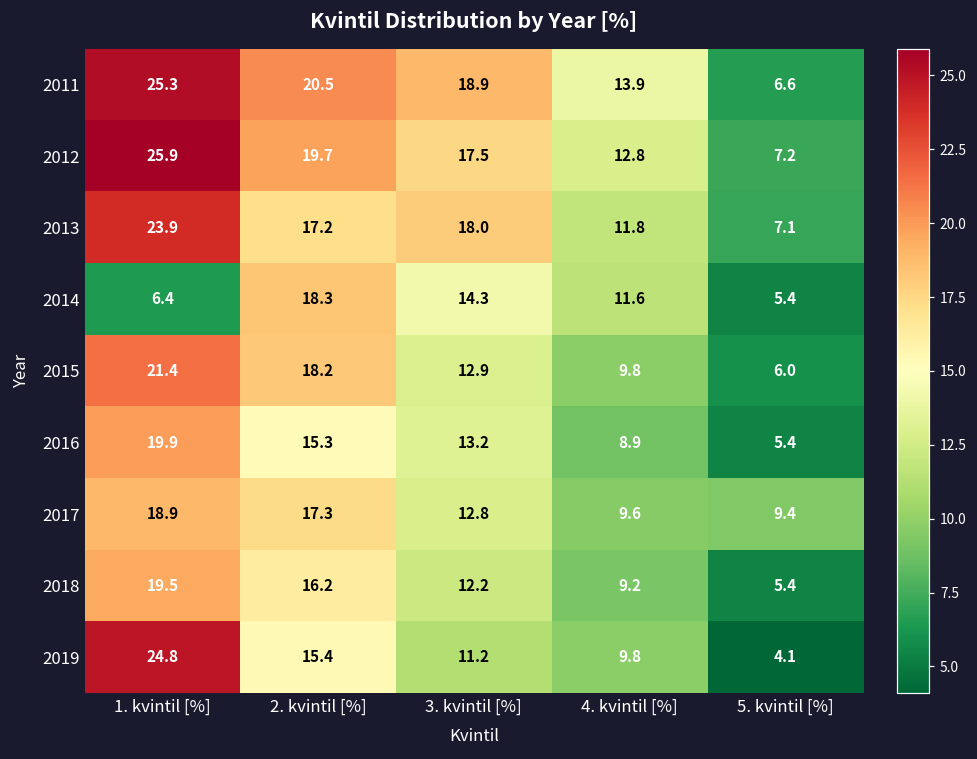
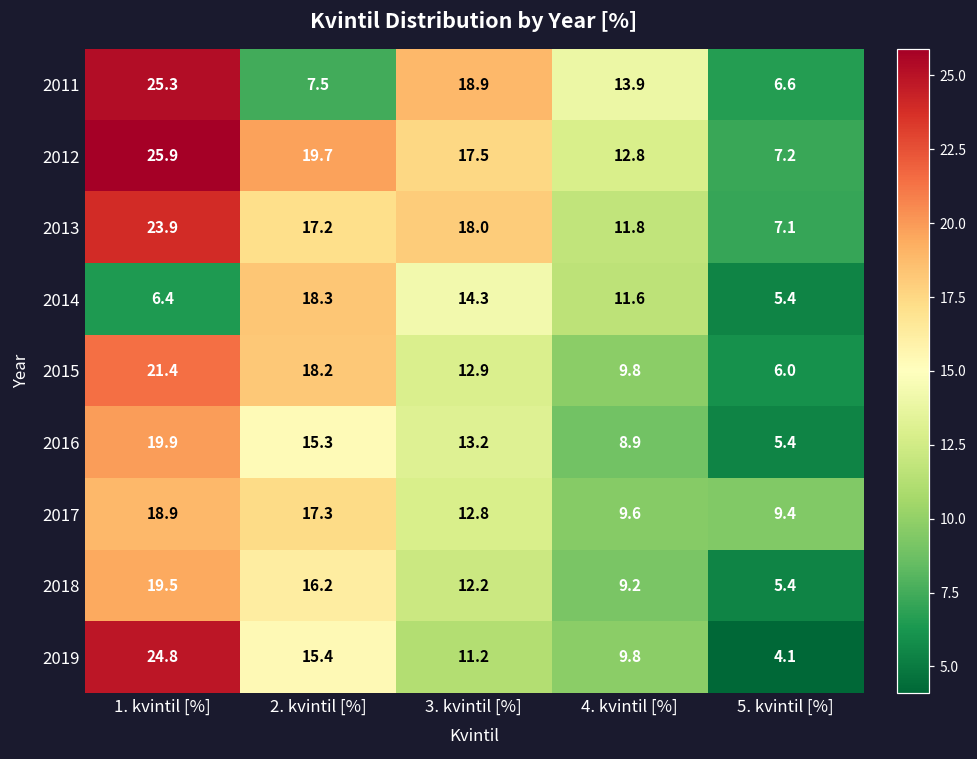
2011, 2. kvintil [%]: 20.5 -> 7.5
